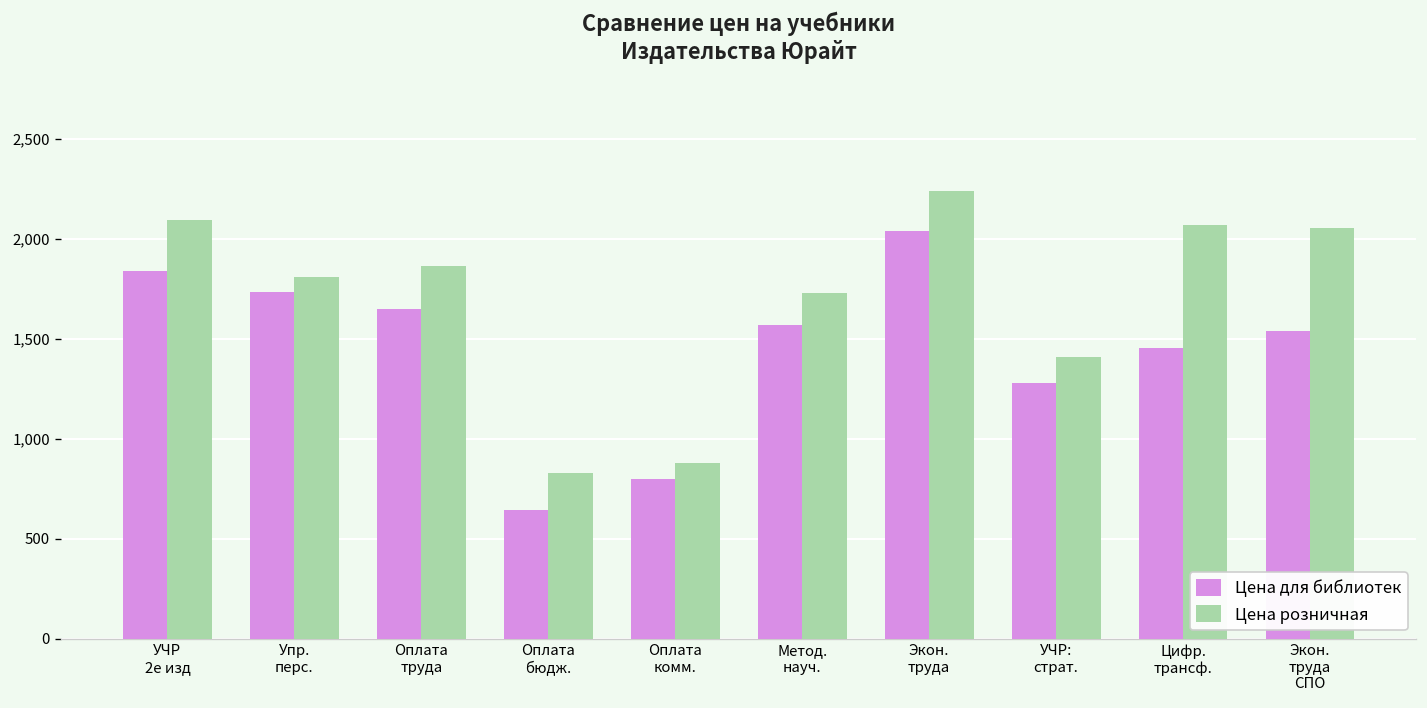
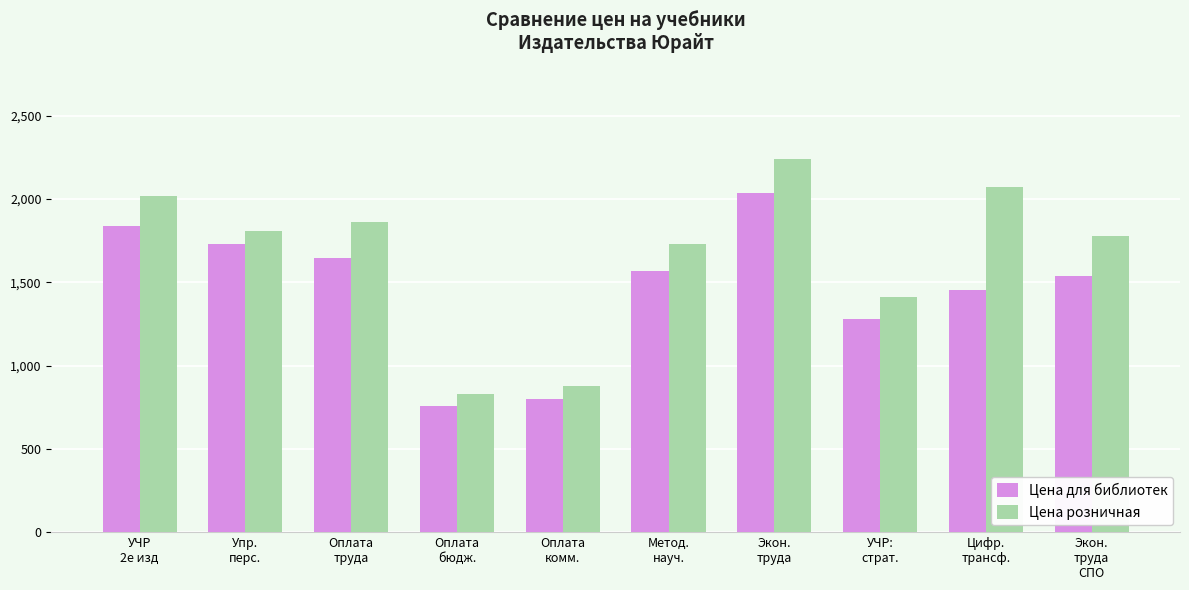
Цена розничная, УЧР 2е изд: 2,100 -> 2,020
Цена для библиотек, Оплата бюдж.: 640 -> 760
Цена розничная, Экон. труда СПО: 2,050 -> 1,780
